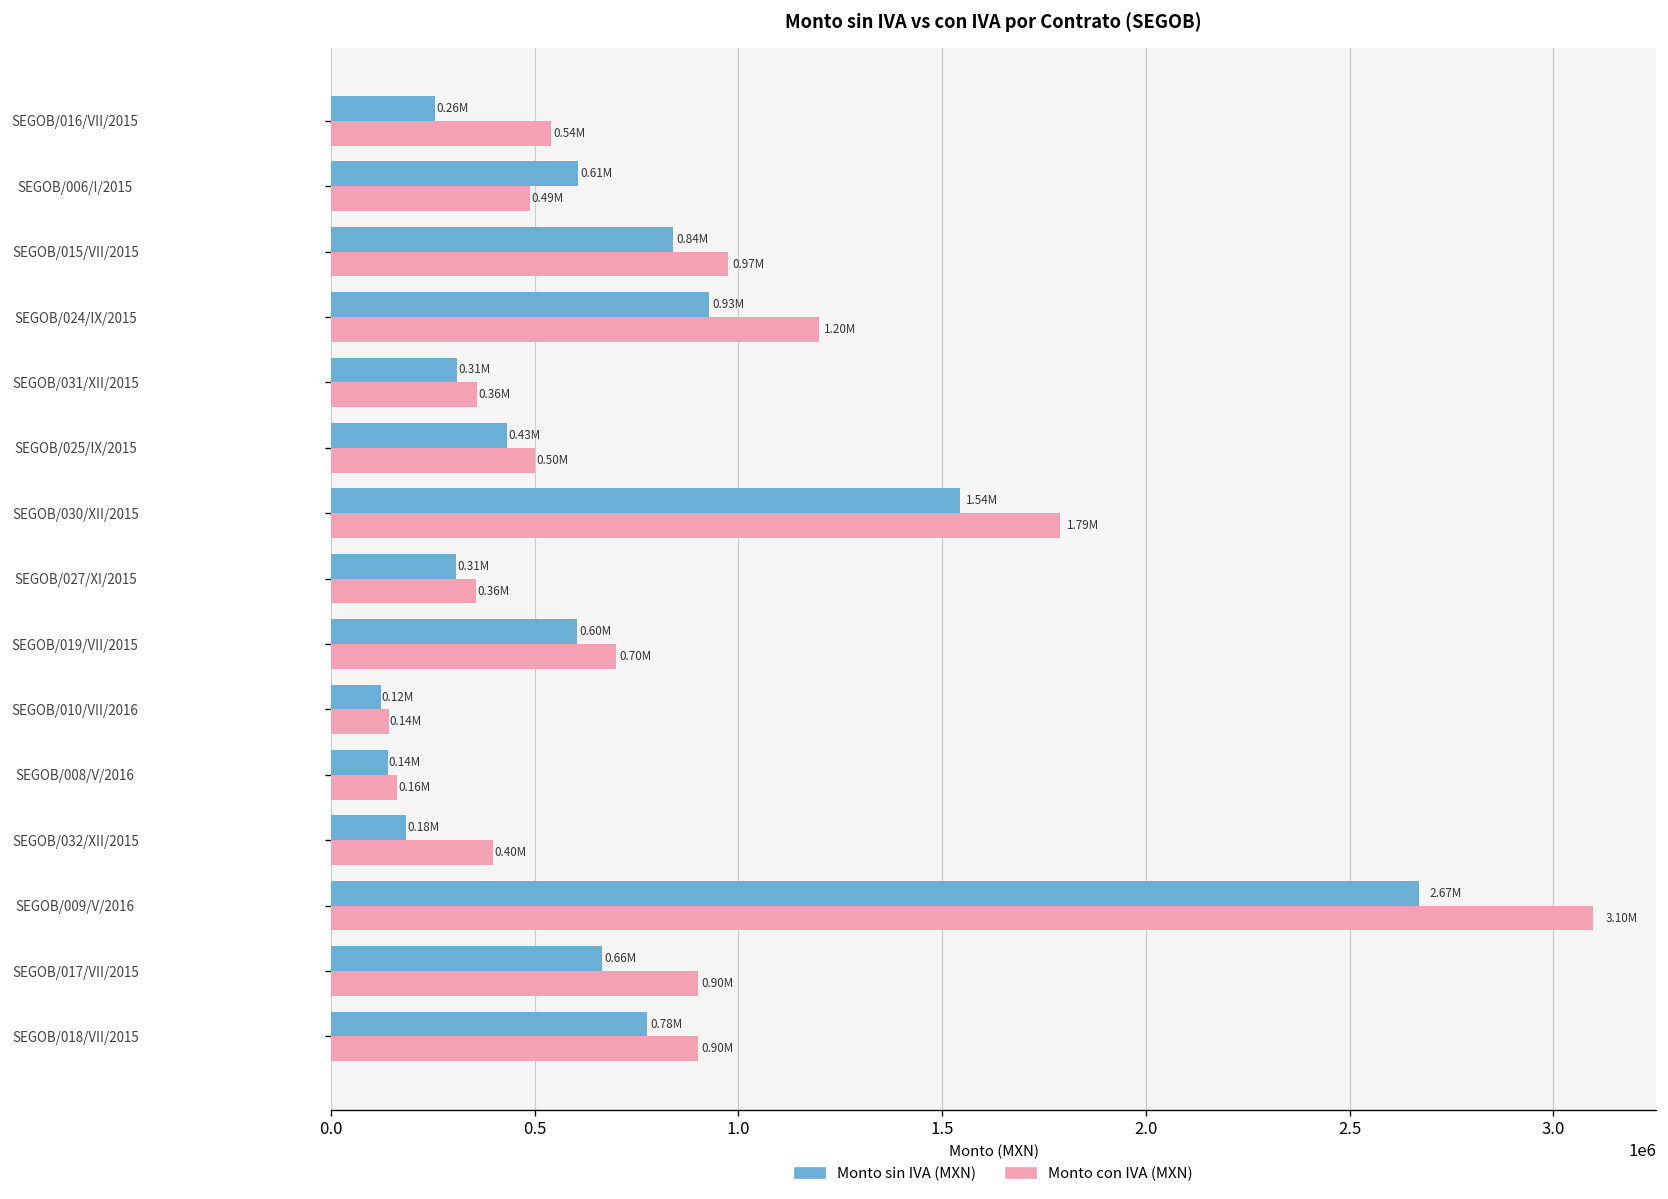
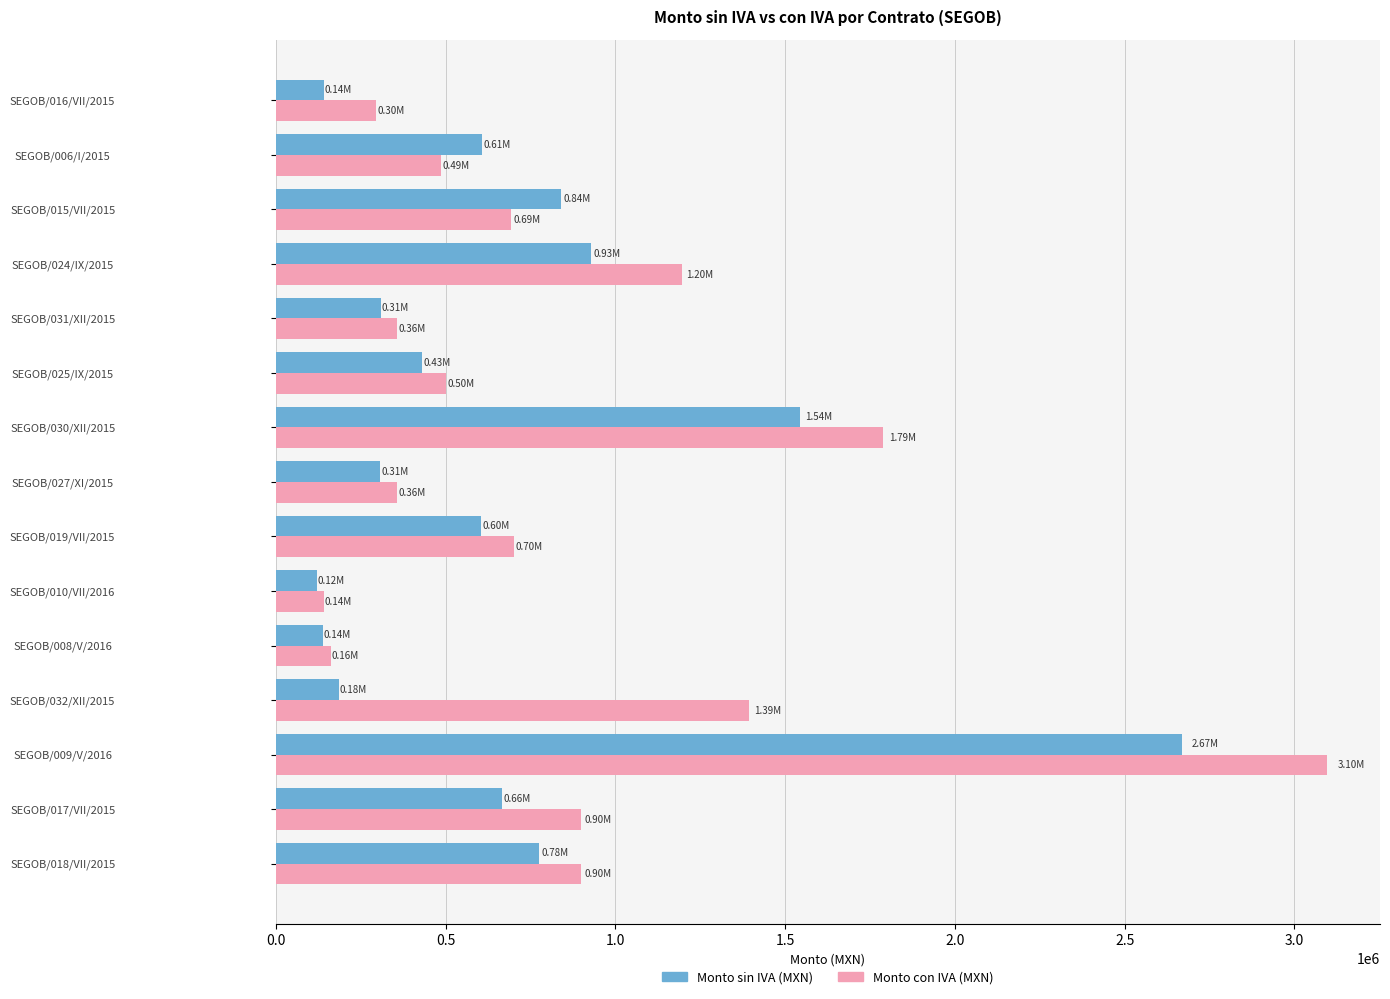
Monto sin IVA (MXN), SEGOB/016/VII/2015: 0.26M -> 0.14M
Monto con IVA (MXN), SEGOB/016/VII/2015: 0.54M -> 0.30M
Monto con IVA (MXN), SEGOB/015/VII/2015: 0.97M -> 0.69M
Monto con IVA (MXN), SEGOB/032/XII/2015: 0.40M -> 1.39M
